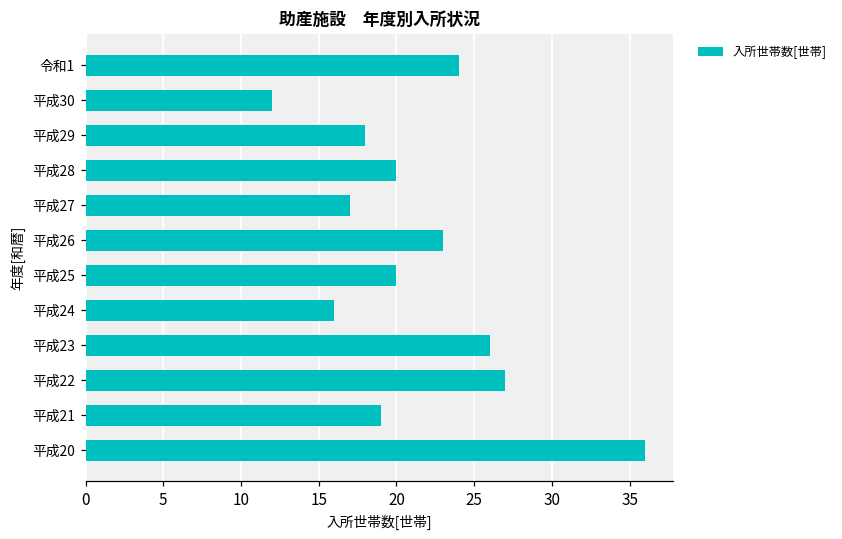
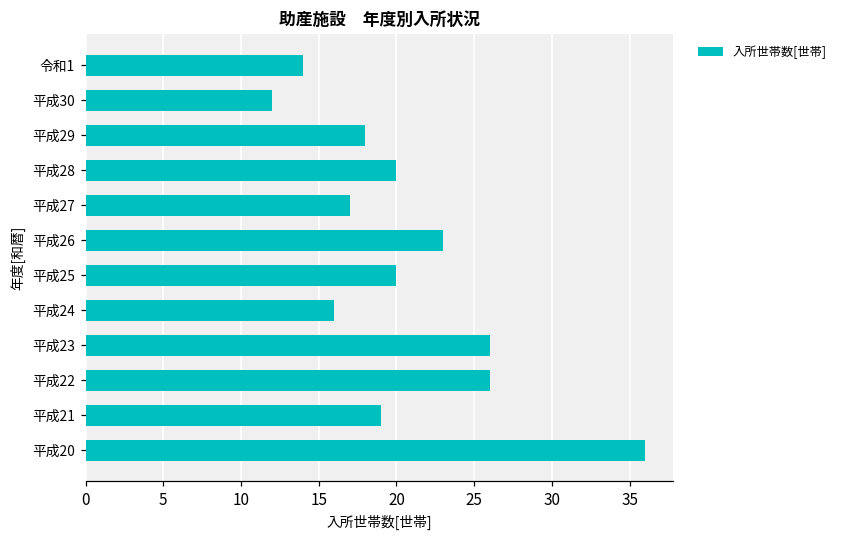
令和1: 24 -> 14
平成22: 27 -> 26
